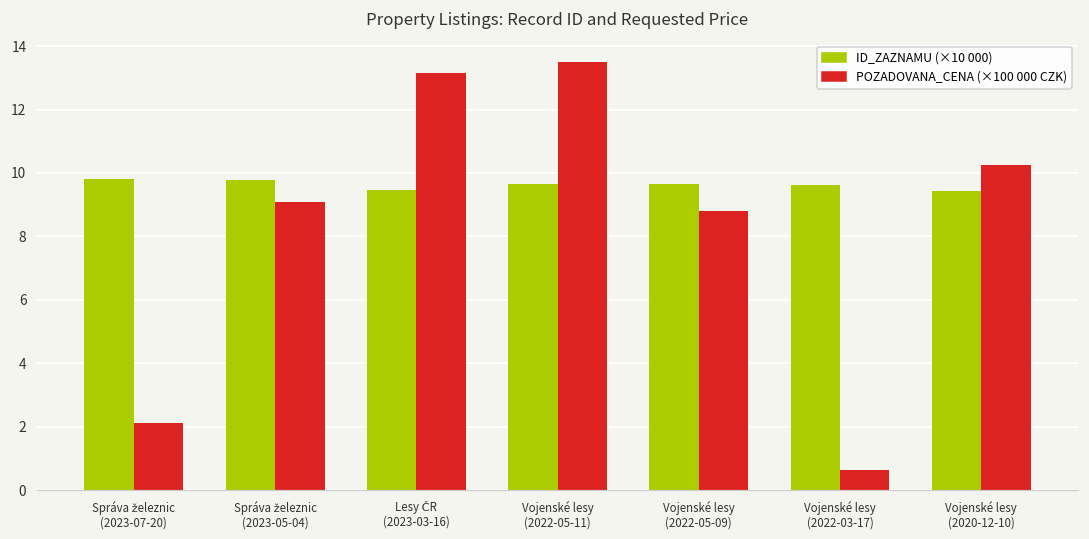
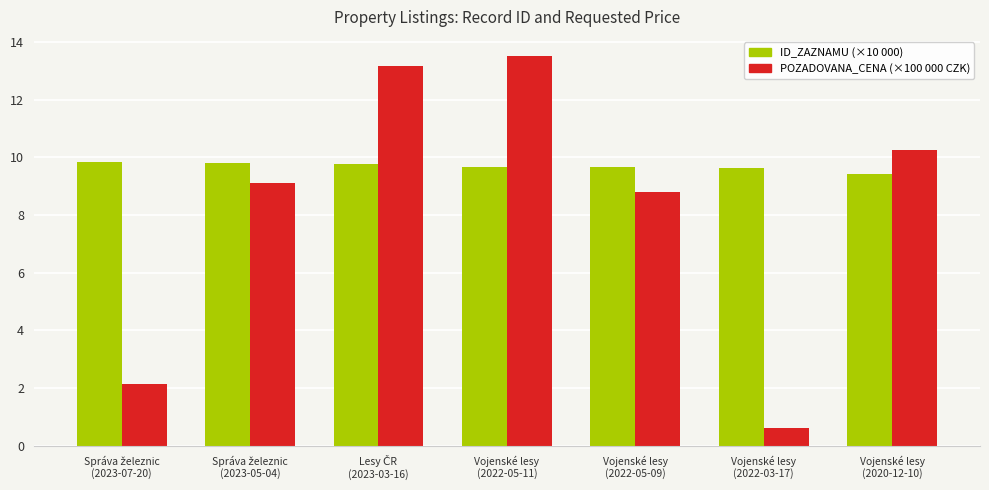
ID_ZAZNAMU (×10 000), Lesy ČR (2023-03-16): 9.5 -> 9.8
